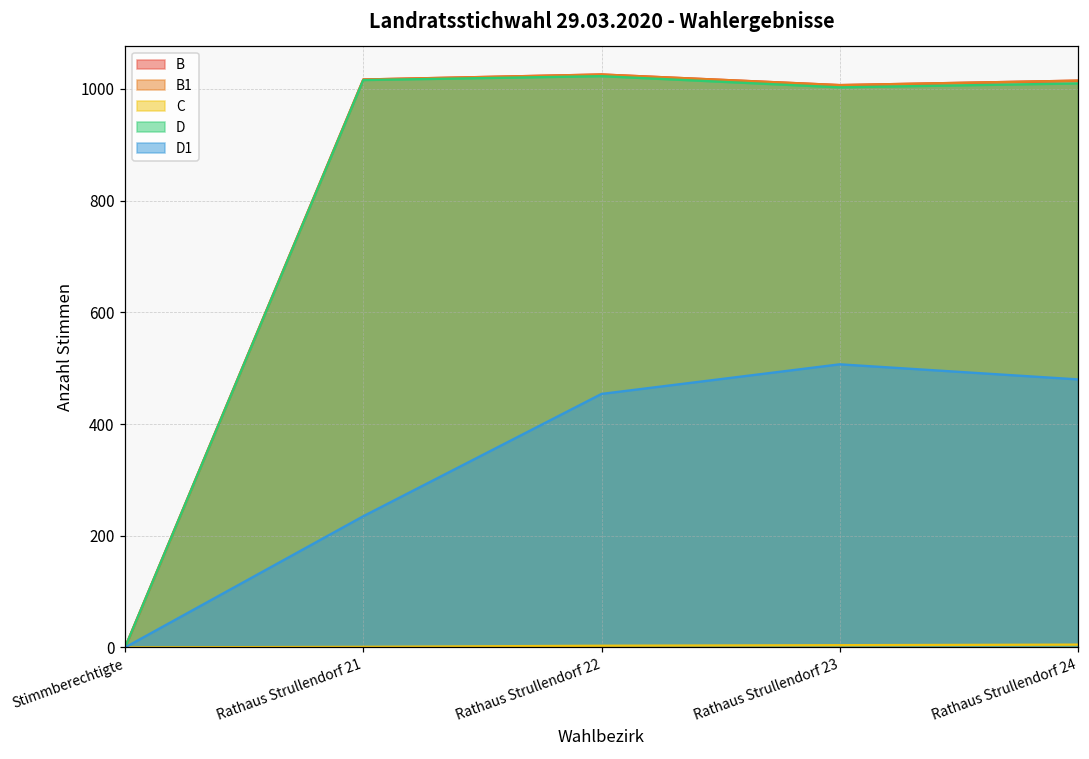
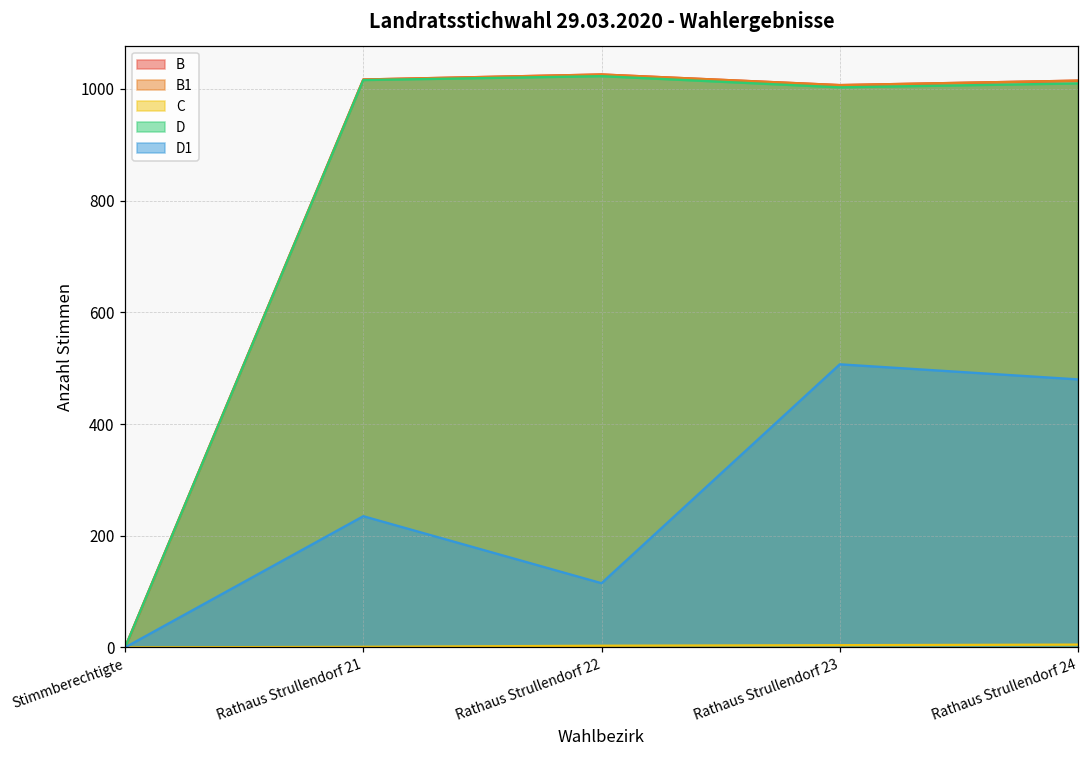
D1, Rathaus Strullendorf 22: 450 -> 120
